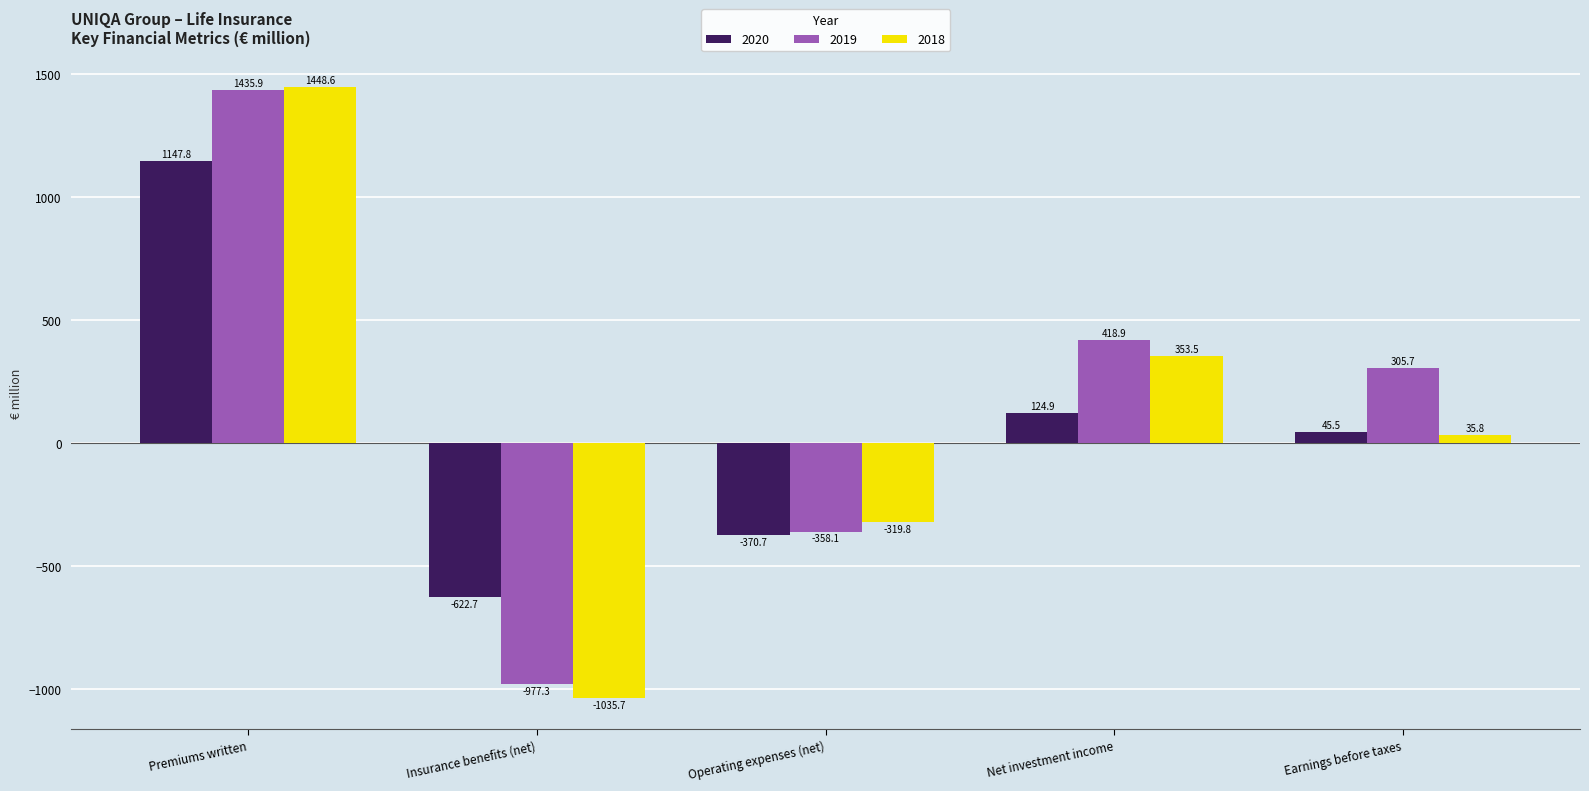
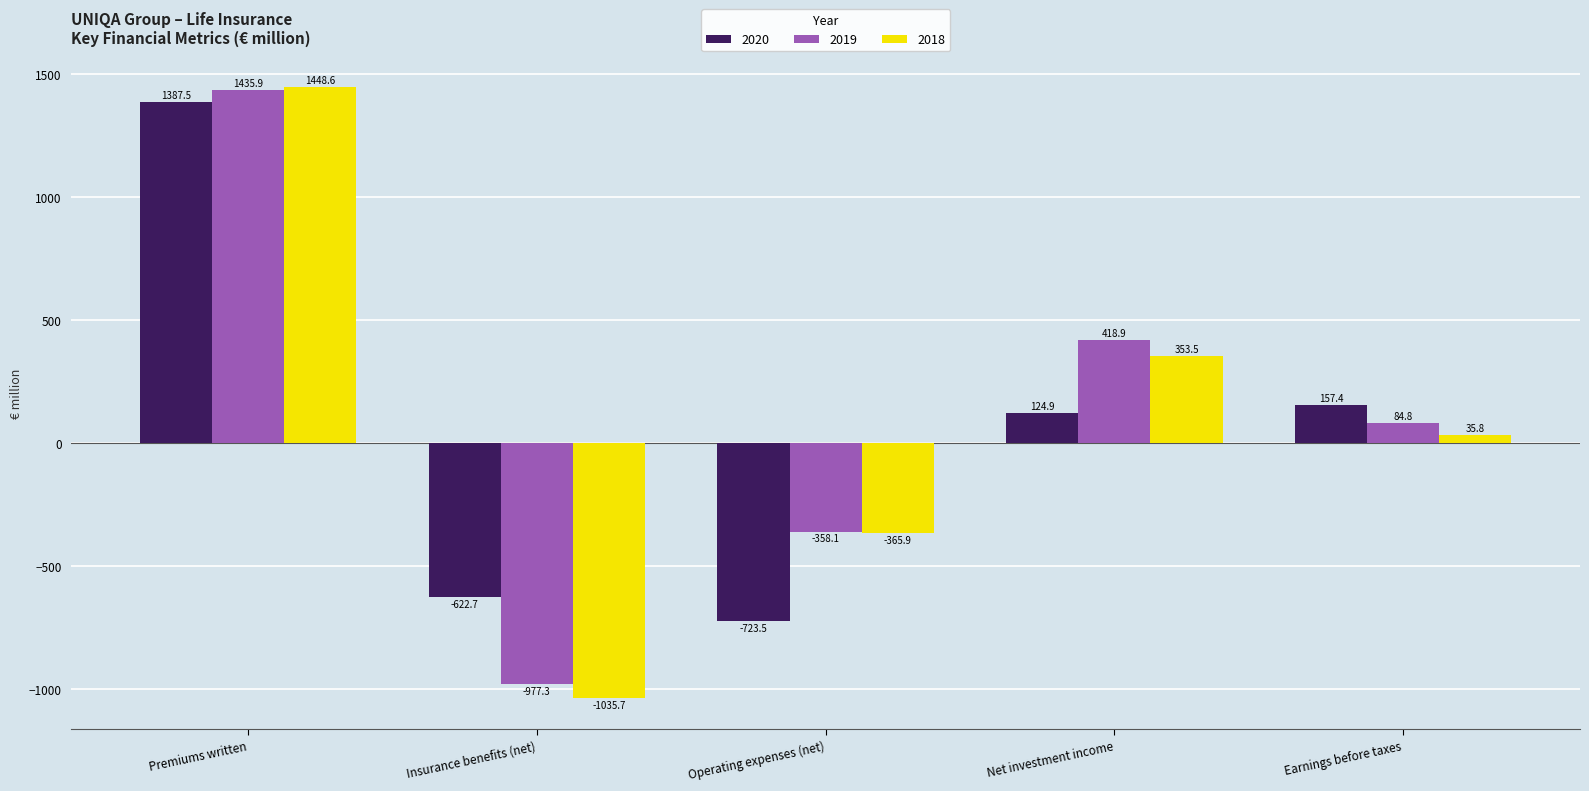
2020, Premiums written: 1147.8 -> 1387.5
2020, Operating expenses (net): -370.7 -> -723.5
2018, Operating expenses (net): -319.8 -> -365.9
2020, Earnings before taxes: 45.5 -> 157.4
2019, Earnings before taxes: 305.7 -> 84.8
